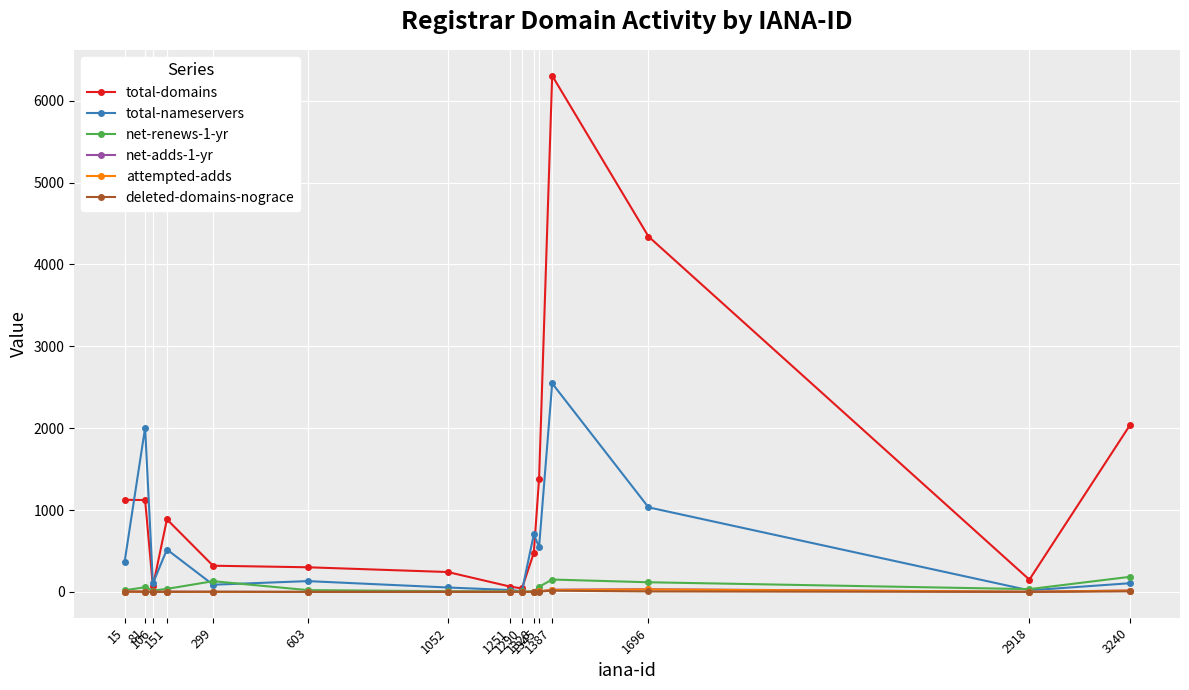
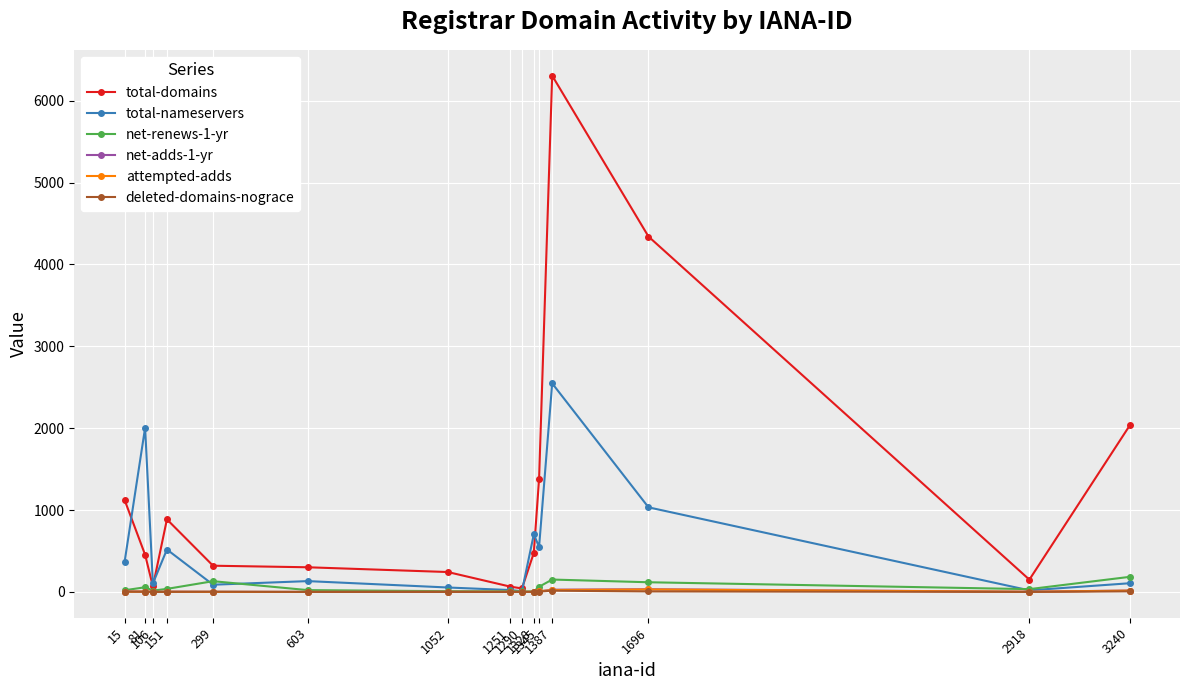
total-domains, 81: 1100 -> 500
